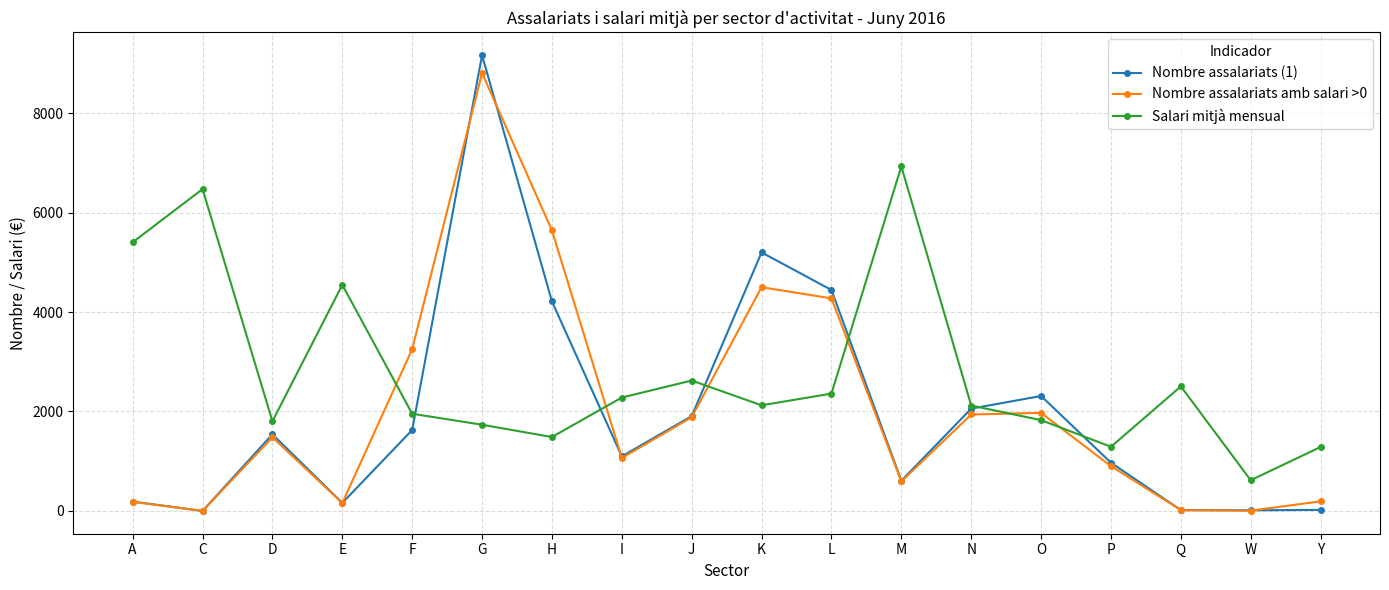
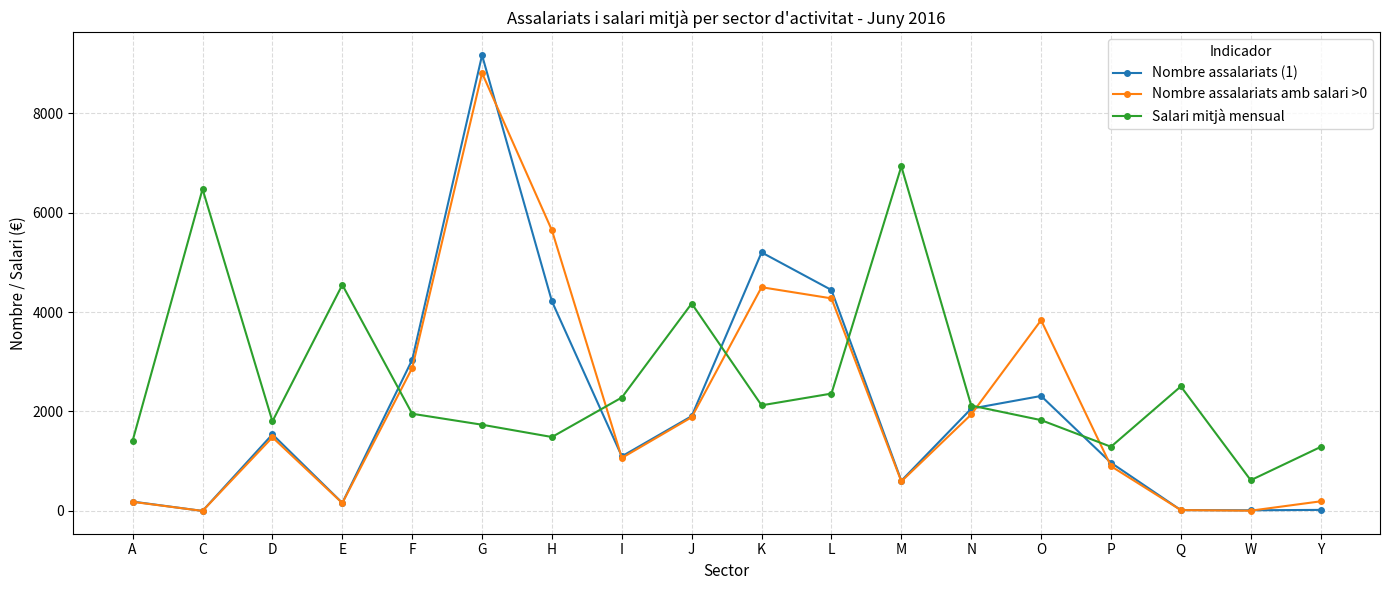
Salari mitjà mensual, A: 5400 -> 1400
Nombre assalariats (1), F: 1600 -> 3000
Nombre assalariats amb salari >0, F: 3300 -> 2900
Salari mitjà mensual, J: 2600 -> 4200
Nombre assalariats amb salari >0, O: 2000 -> 3800
